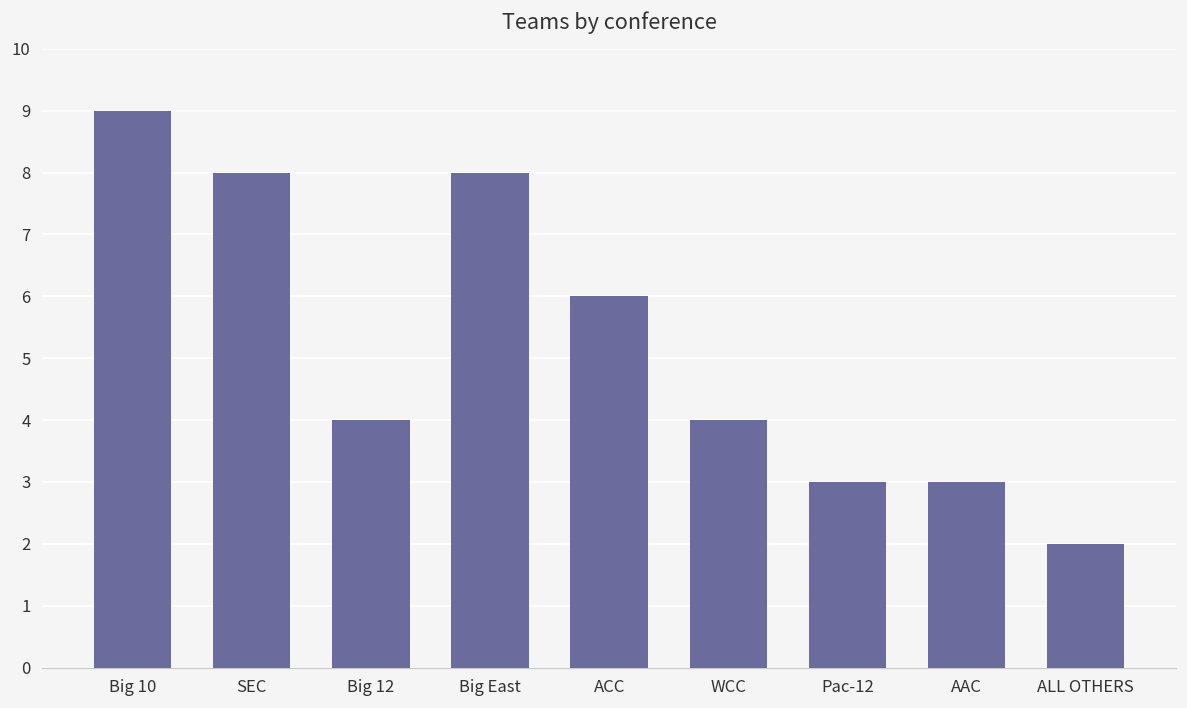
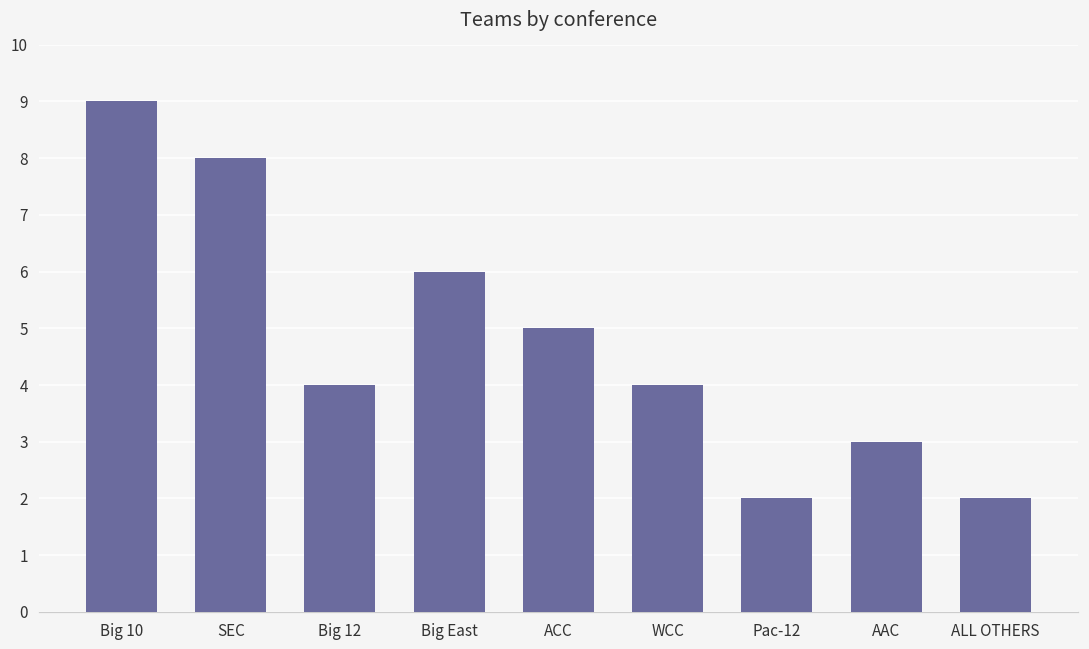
Big East: 8 -> 6
ACC: 6 -> 5
Pac-12: 3 -> 2
